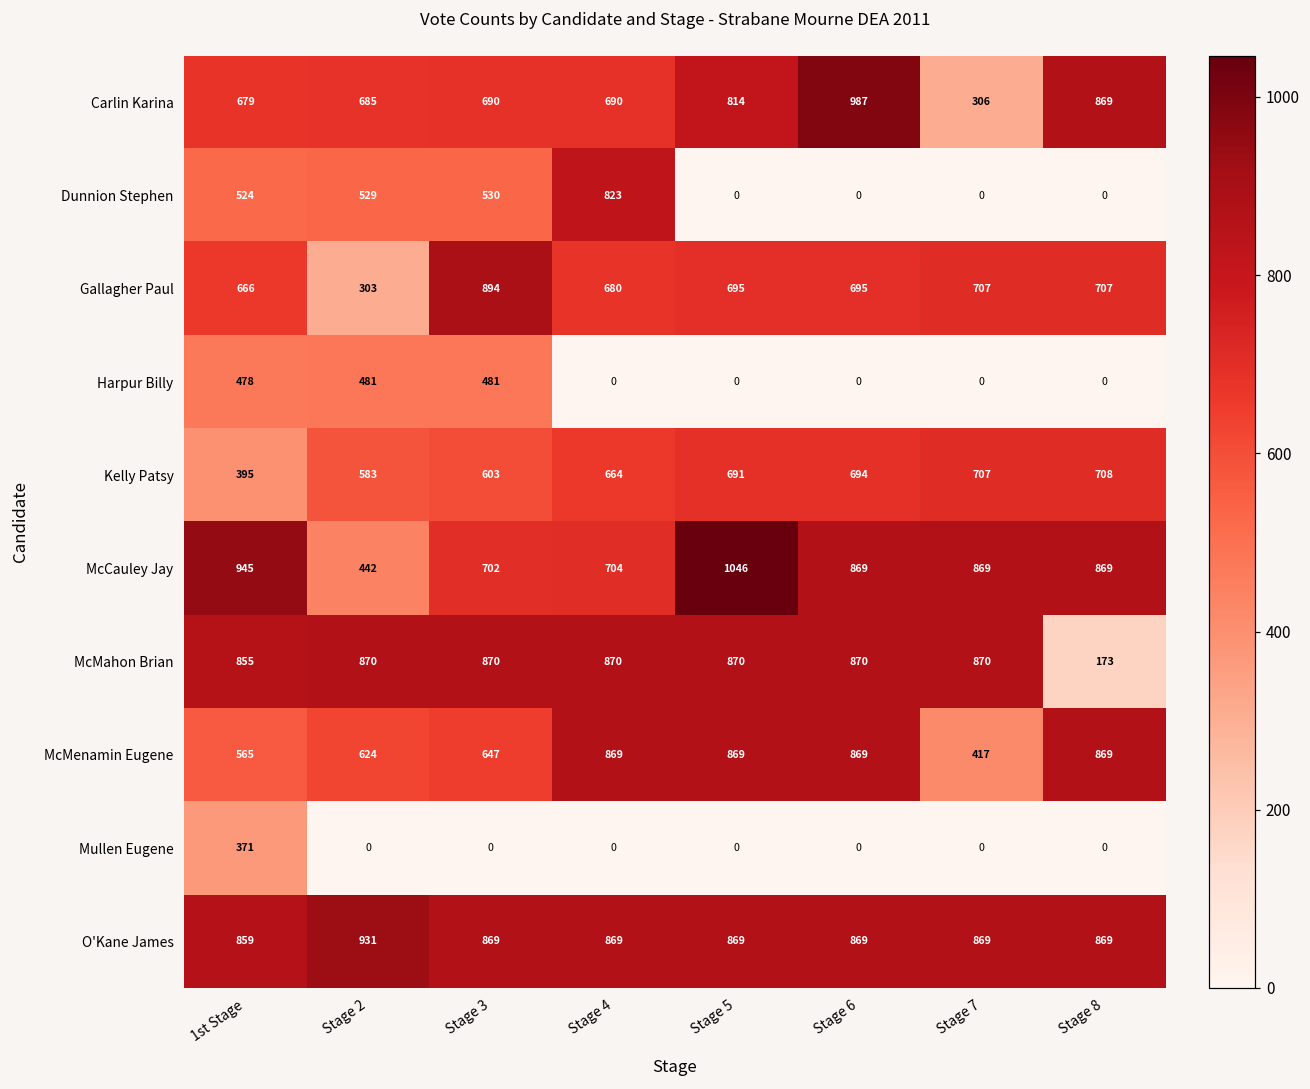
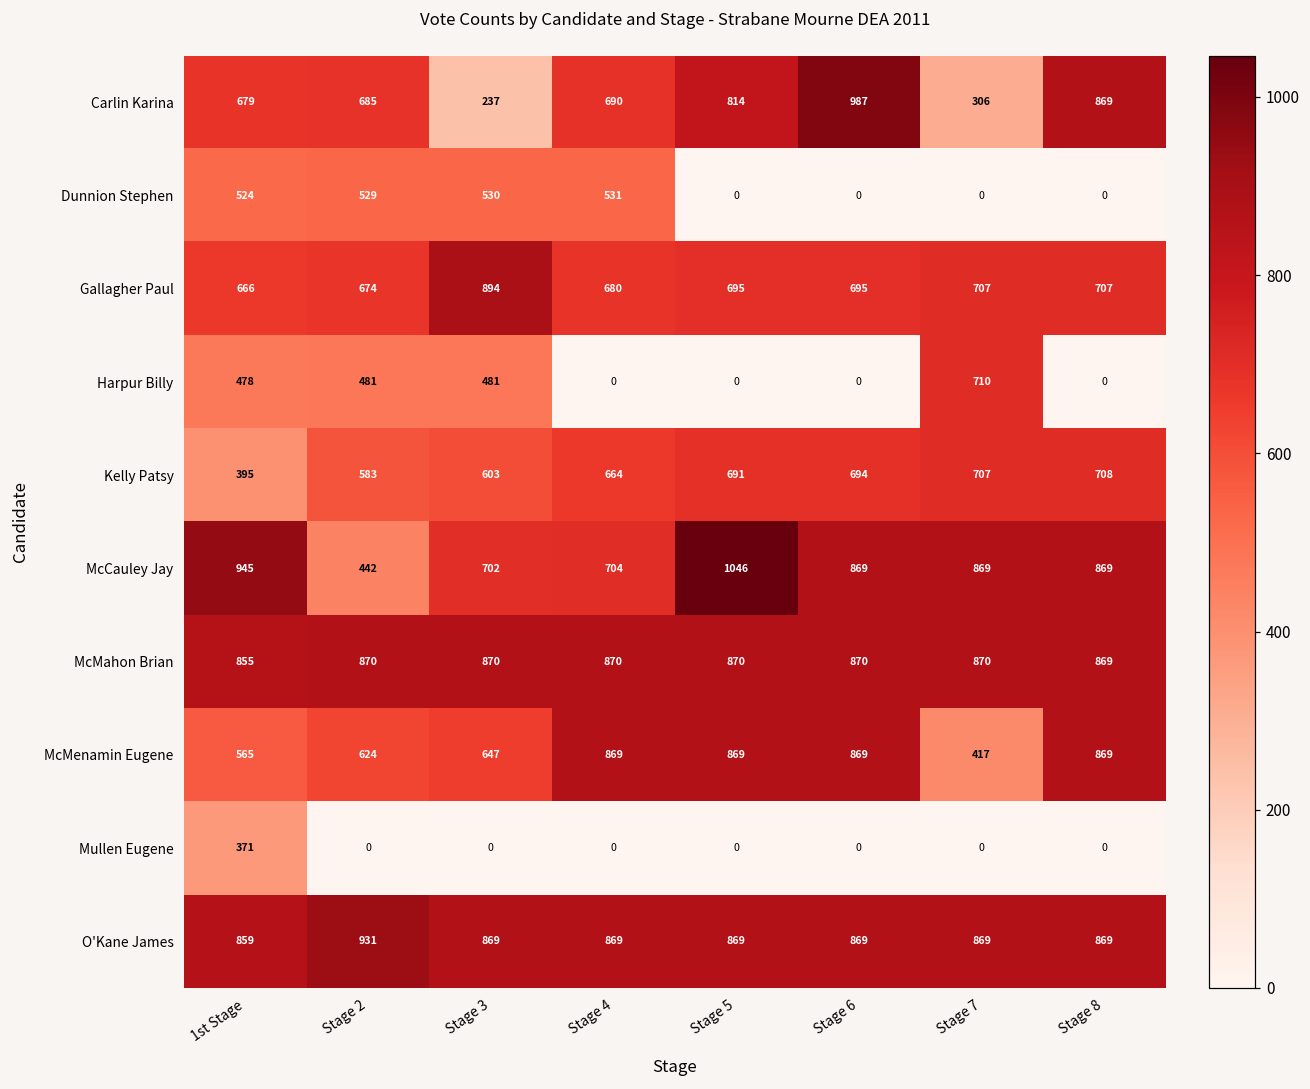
Carlin Karina, Stage 3: 690 -> 237
Dunnion Stephen, Stage 4: 823 -> 531
Gallagher Paul, Stage 2: 303 -> 674
Harpur Billy, Stage 7: 0 -> 710
McMahon Brian, Stage 8: 173 -> 869
